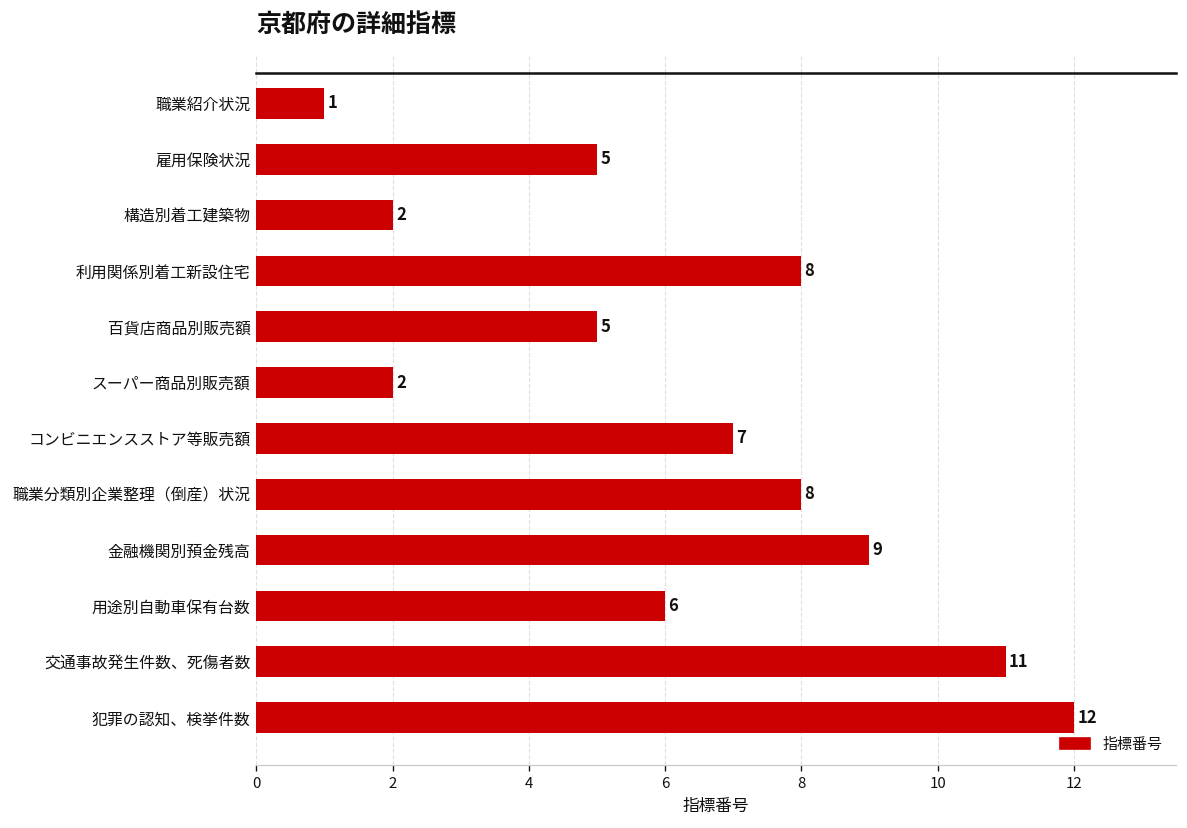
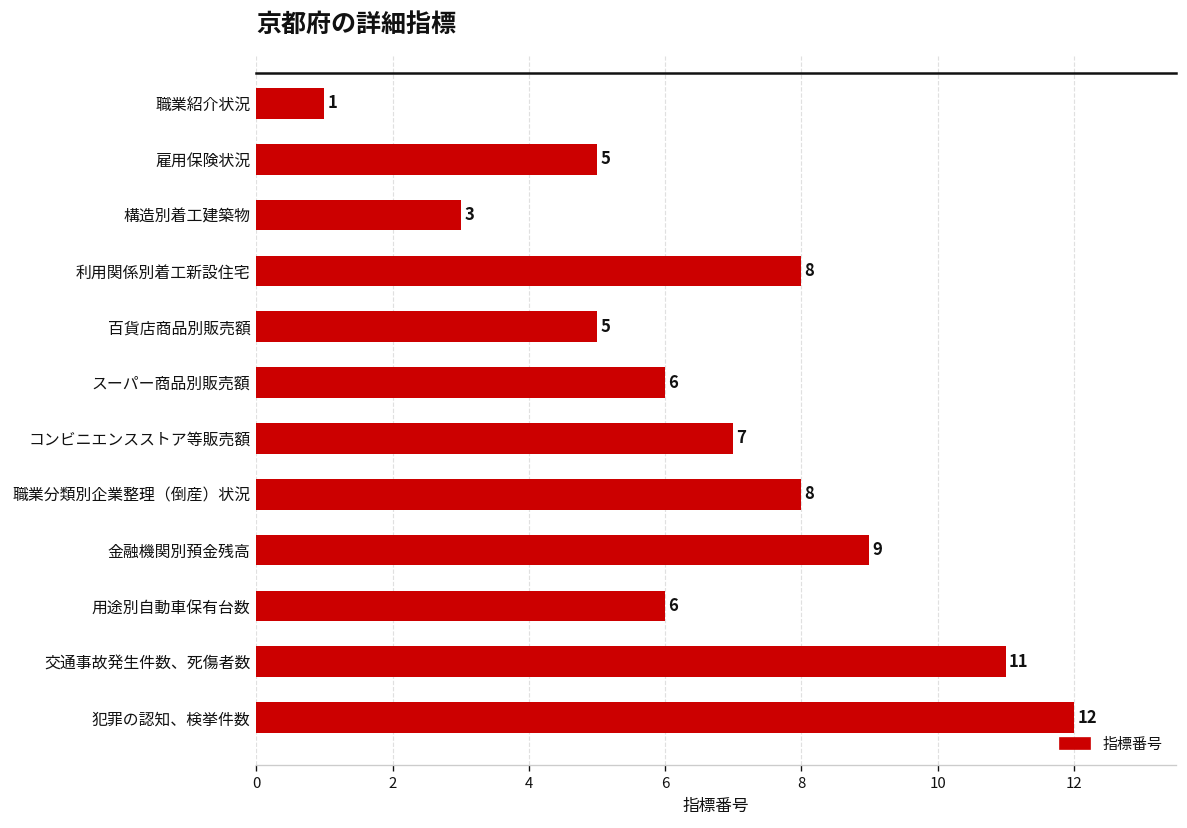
構造別着工建築物: 2 -> 3
スーパー商品別販売額: 2 -> 6
